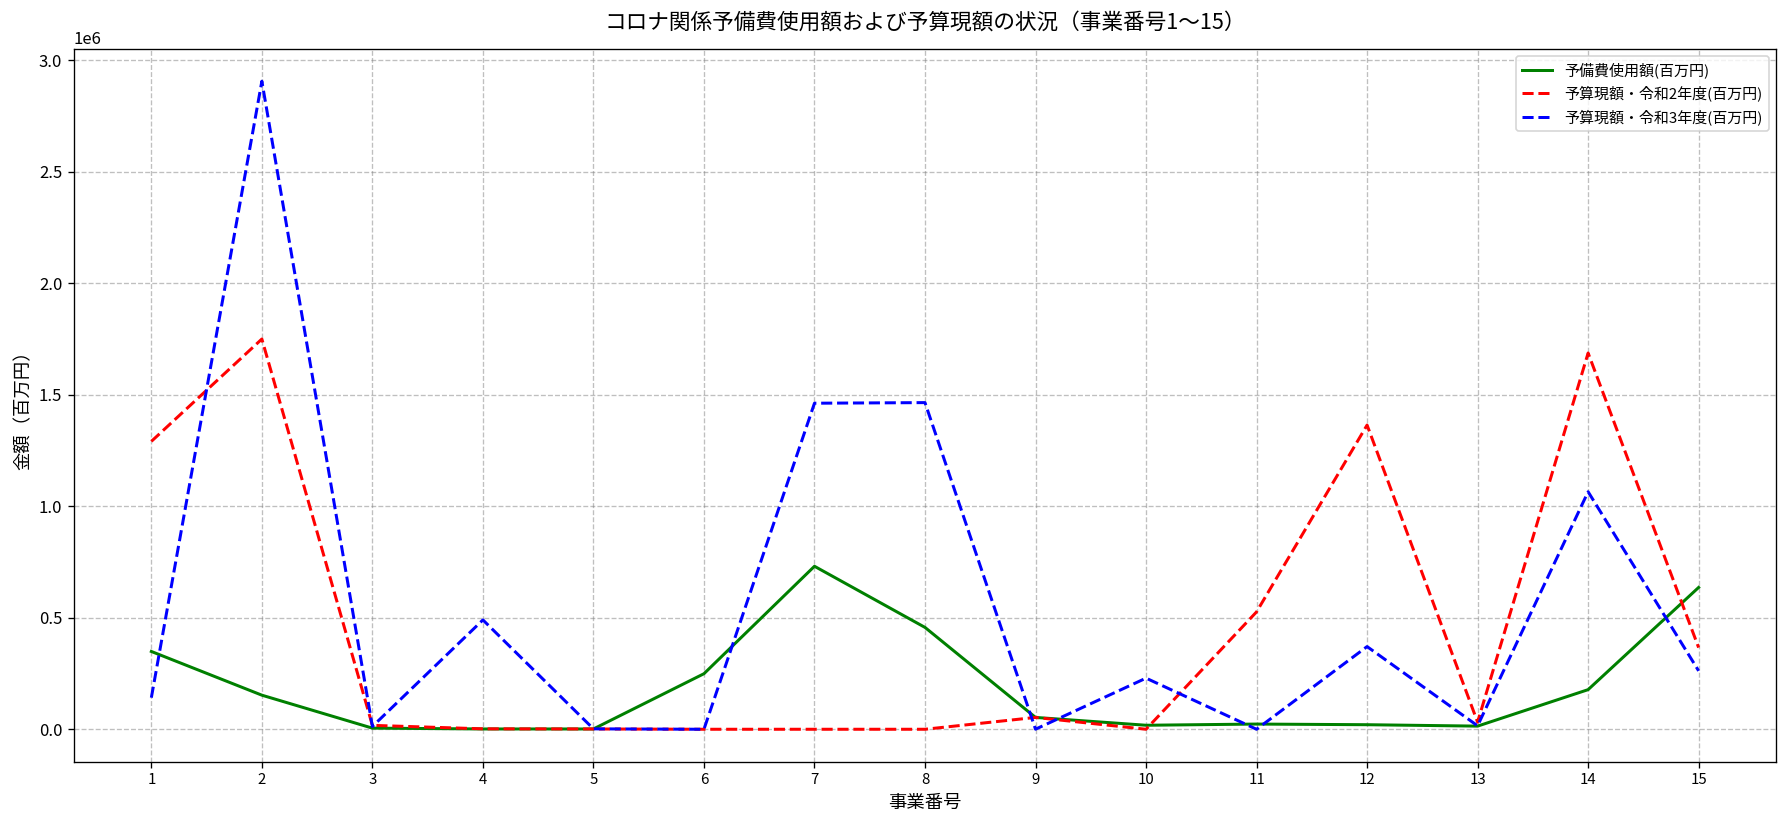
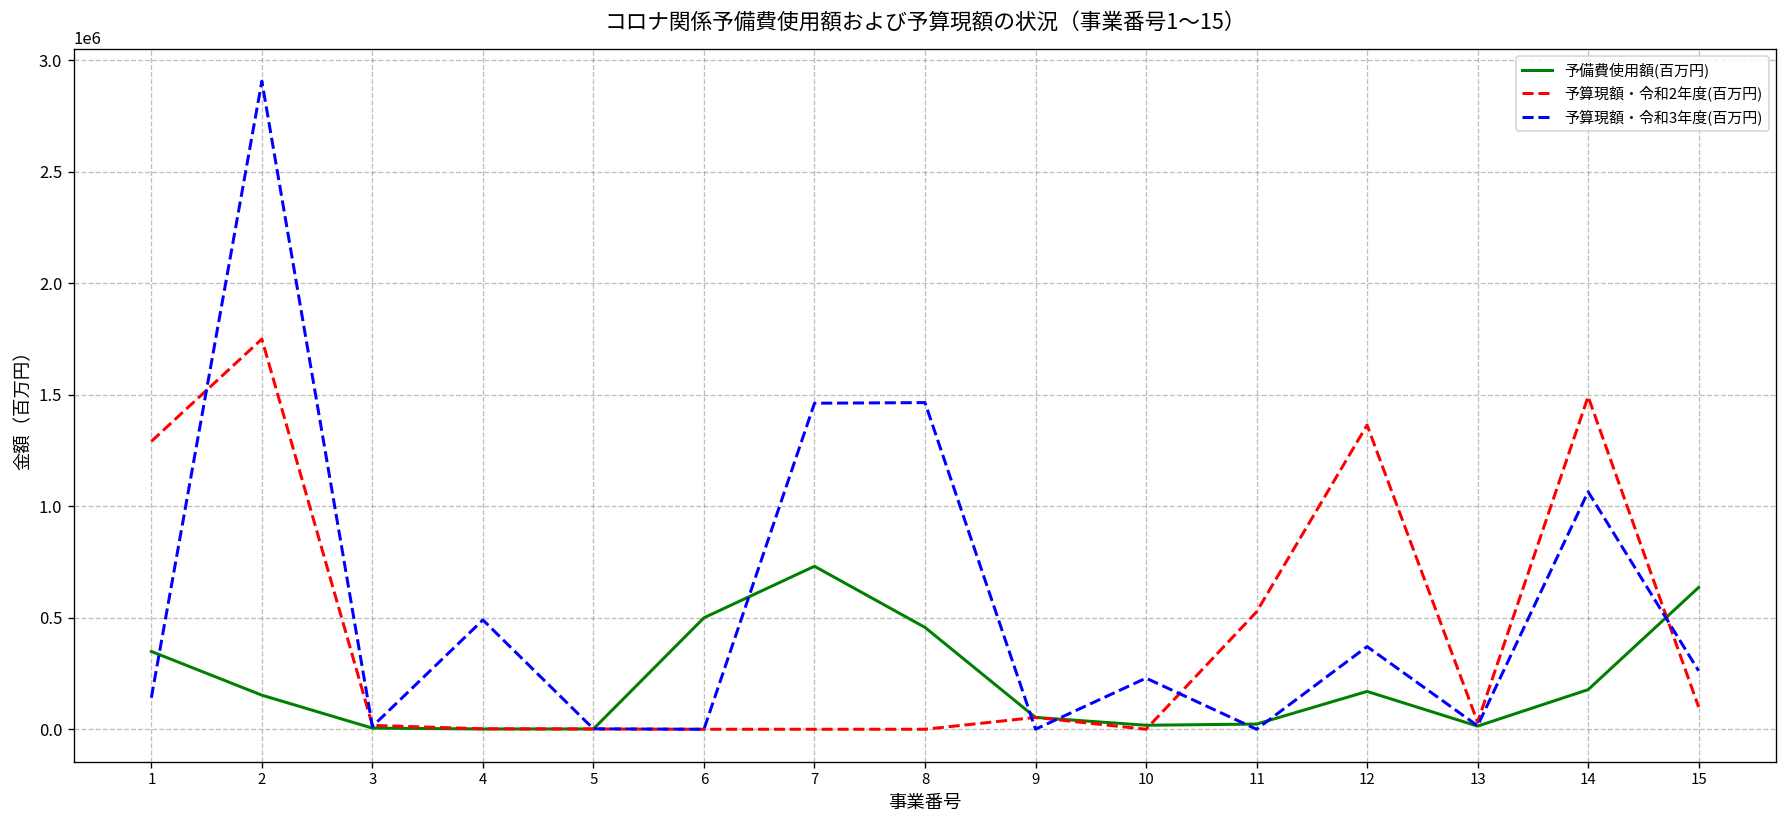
予備費使用額(百万円), 6: 250000 -> 500000
予備費使用額(百万円), 12: 20000 -> 170000
予算現額・令和2年度(百万円), 14: 1690000 -> 1490000
予算現額・令和2年度(百万円), 15: 370000 -> 100000
